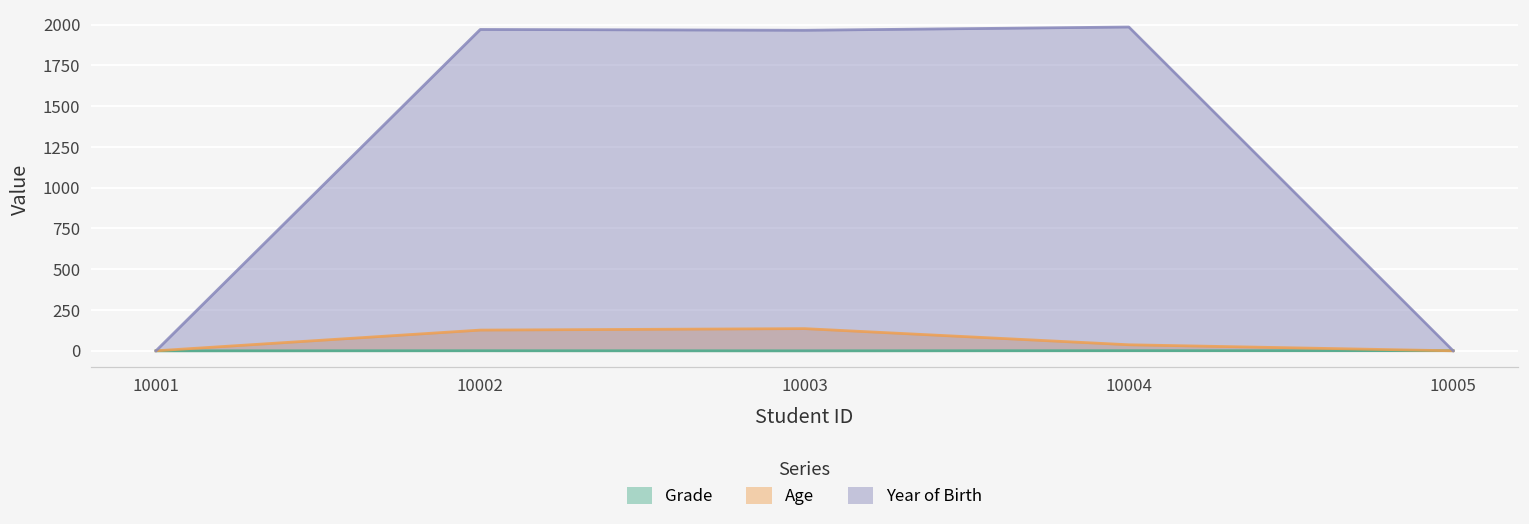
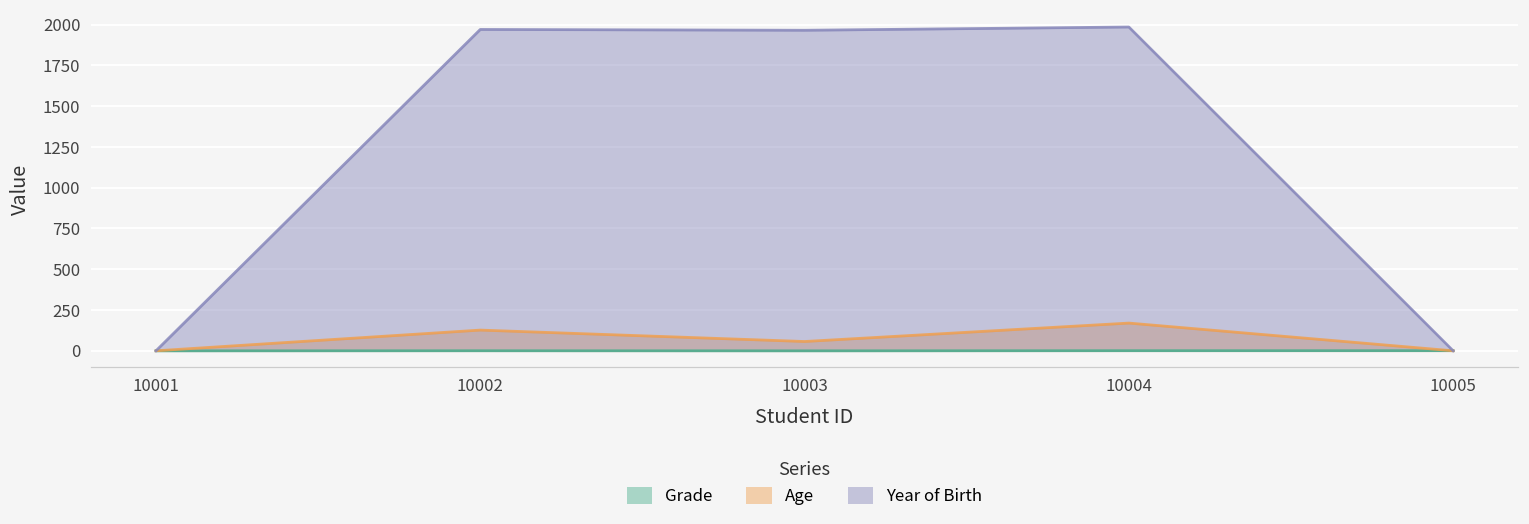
Age, 10003: 140 -> 60
Age, 10004: 40 -> 170
